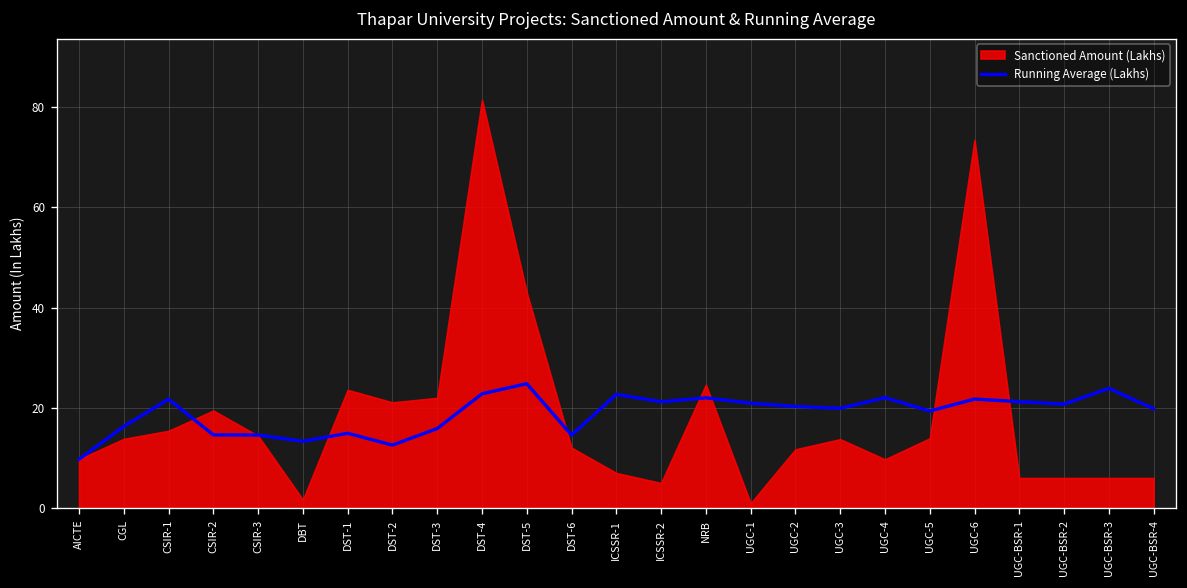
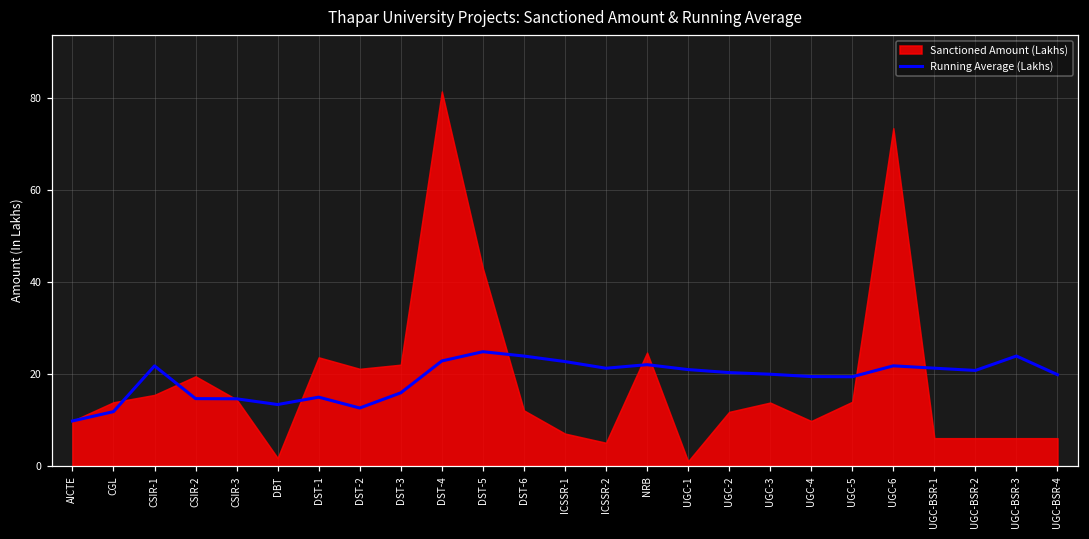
Running Average (Lakhs), CGL: 16 -> 12
Running Average (Lakhs), DST-6: 15 -> 24
Running Average (Lakhs), UGC-4: 22 -> 19
